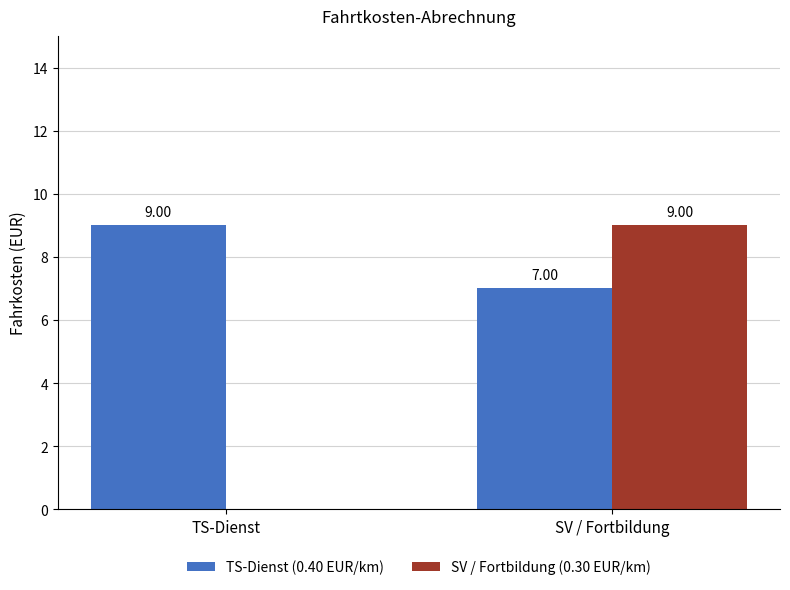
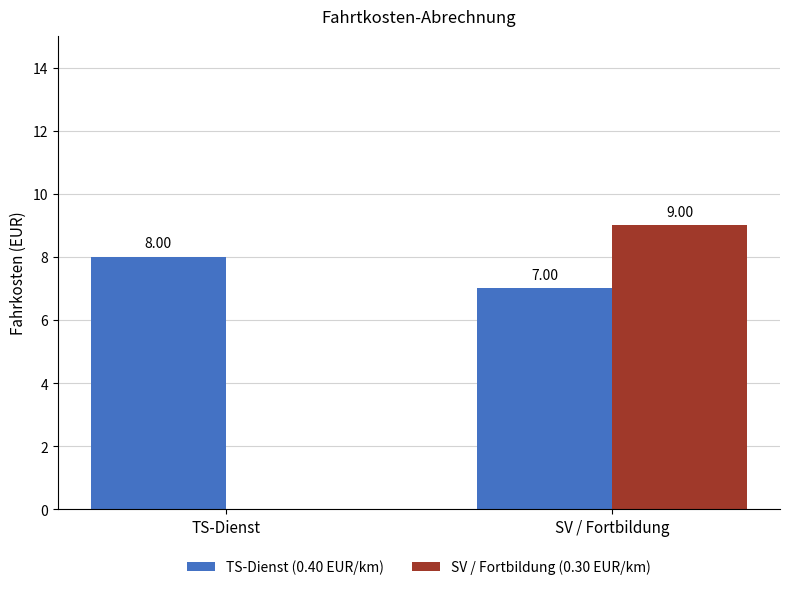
TS-Dienst (0.40 EUR/km), TS-Dienst: 9.00 -> 8.00
